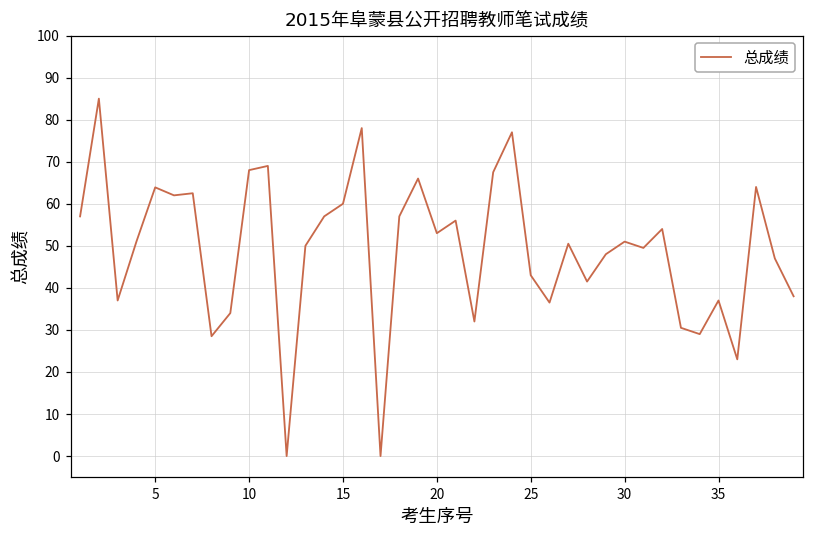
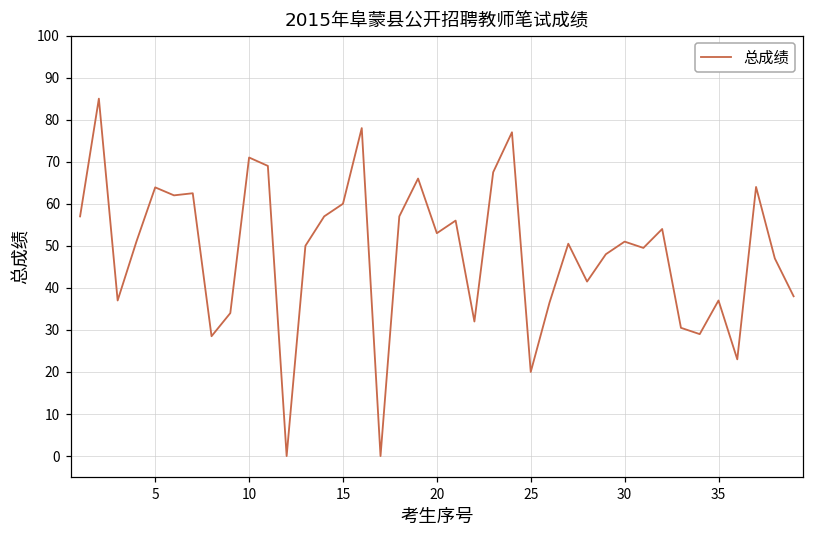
10: 68 -> 71
25: 43 -> 20
